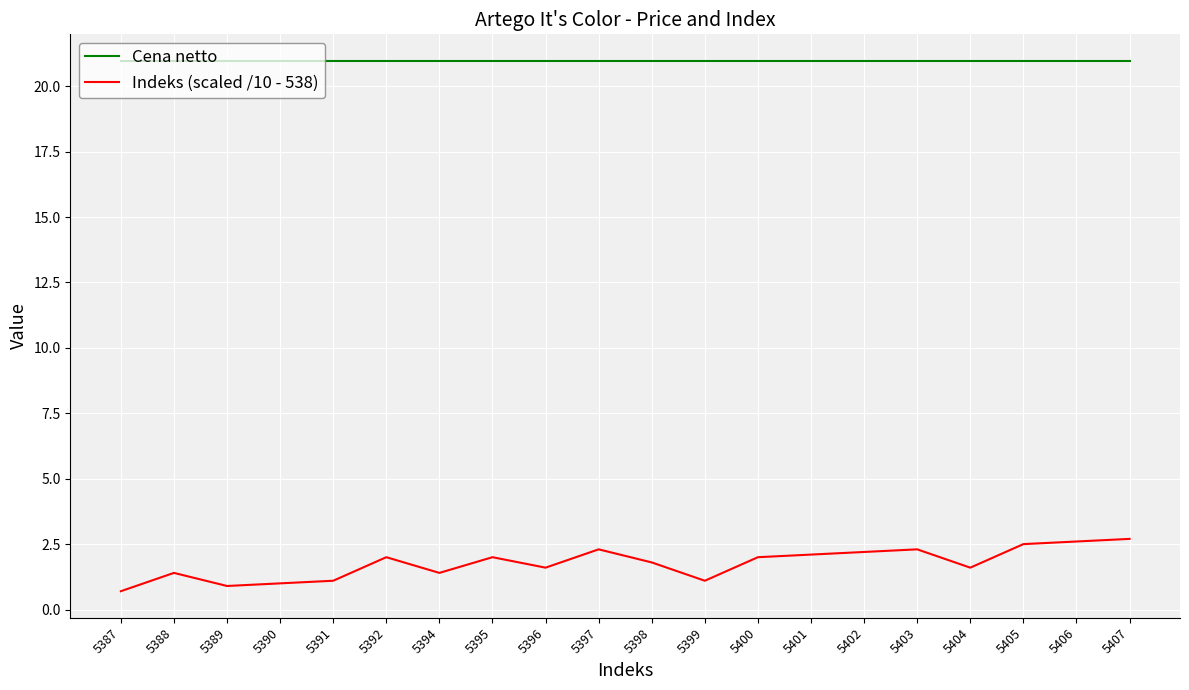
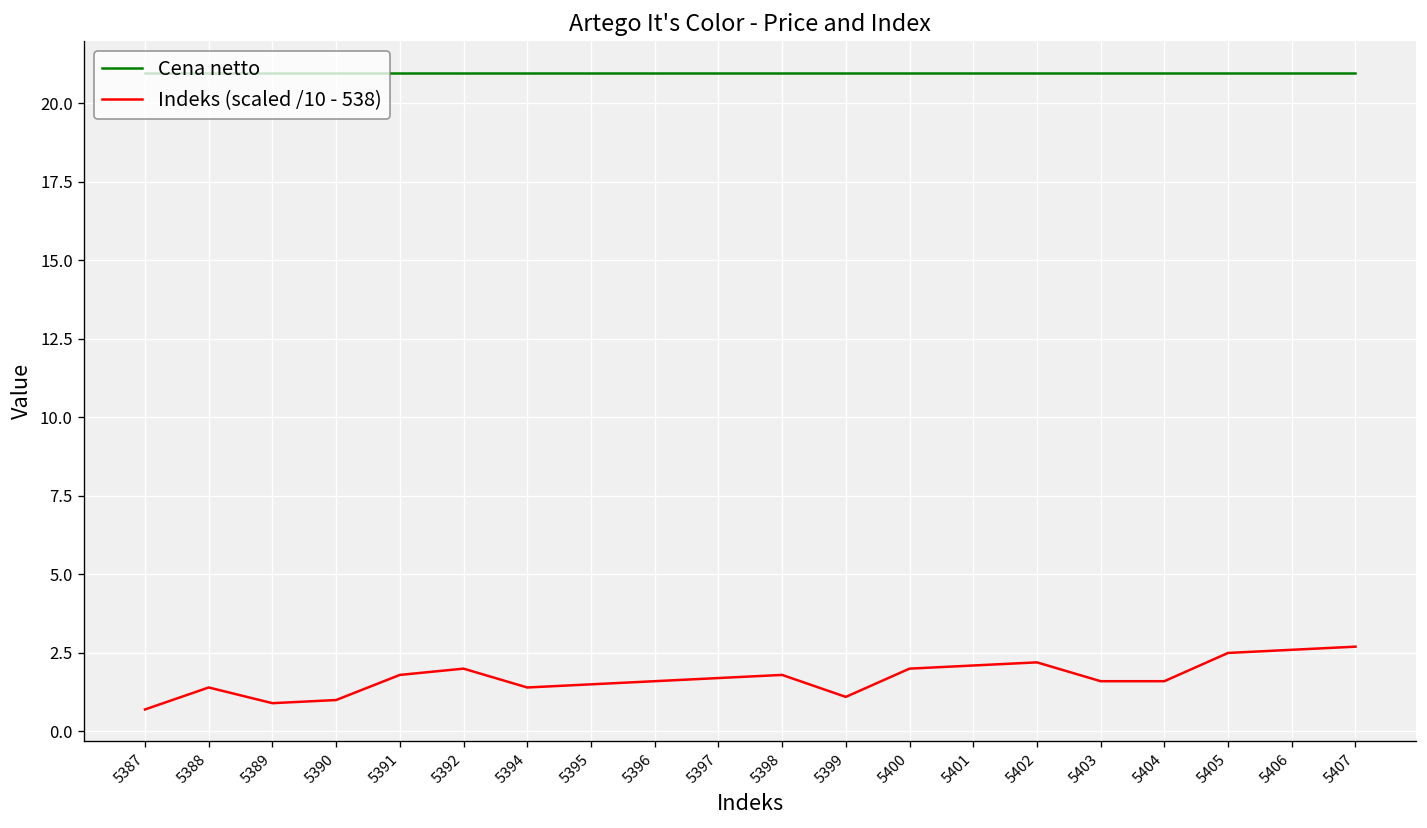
Indeks (scaled /10 - 538), 5391: 1.1 -> 1.8
Indeks (scaled /10 - 538), 5395: 2.0 -> 1.5
Indeks (scaled /10 - 538), 5397: 2.3 -> 1.7
Indeks (scaled /10 - 538), 5403: 2.3 -> 1.6
